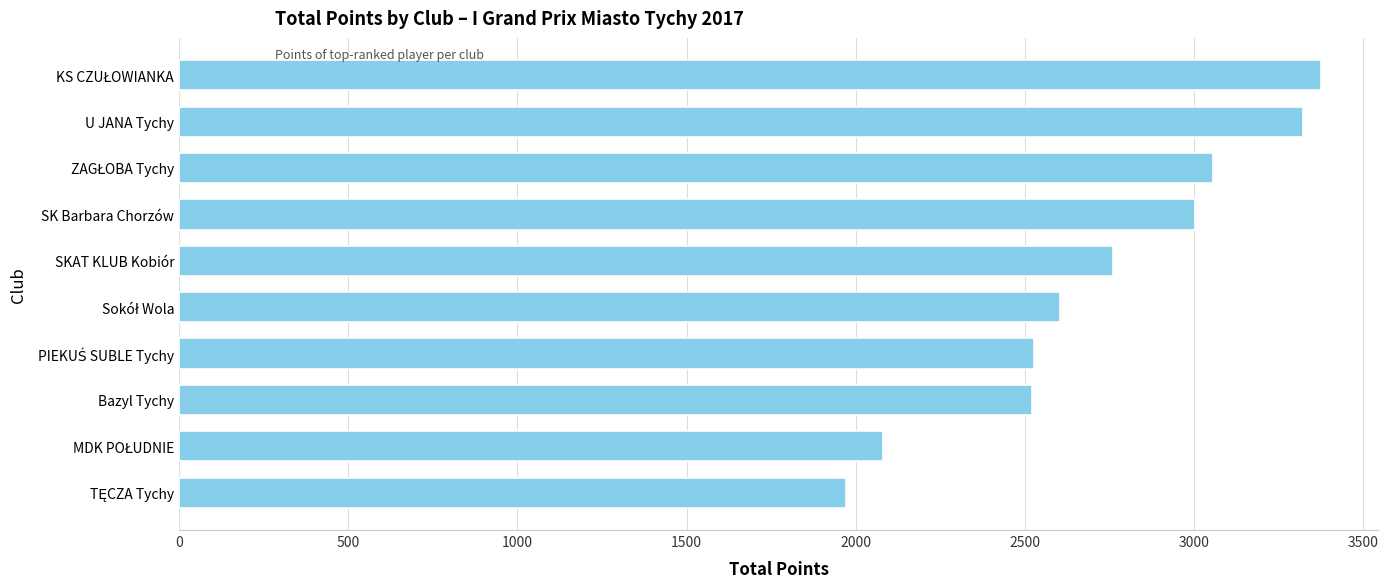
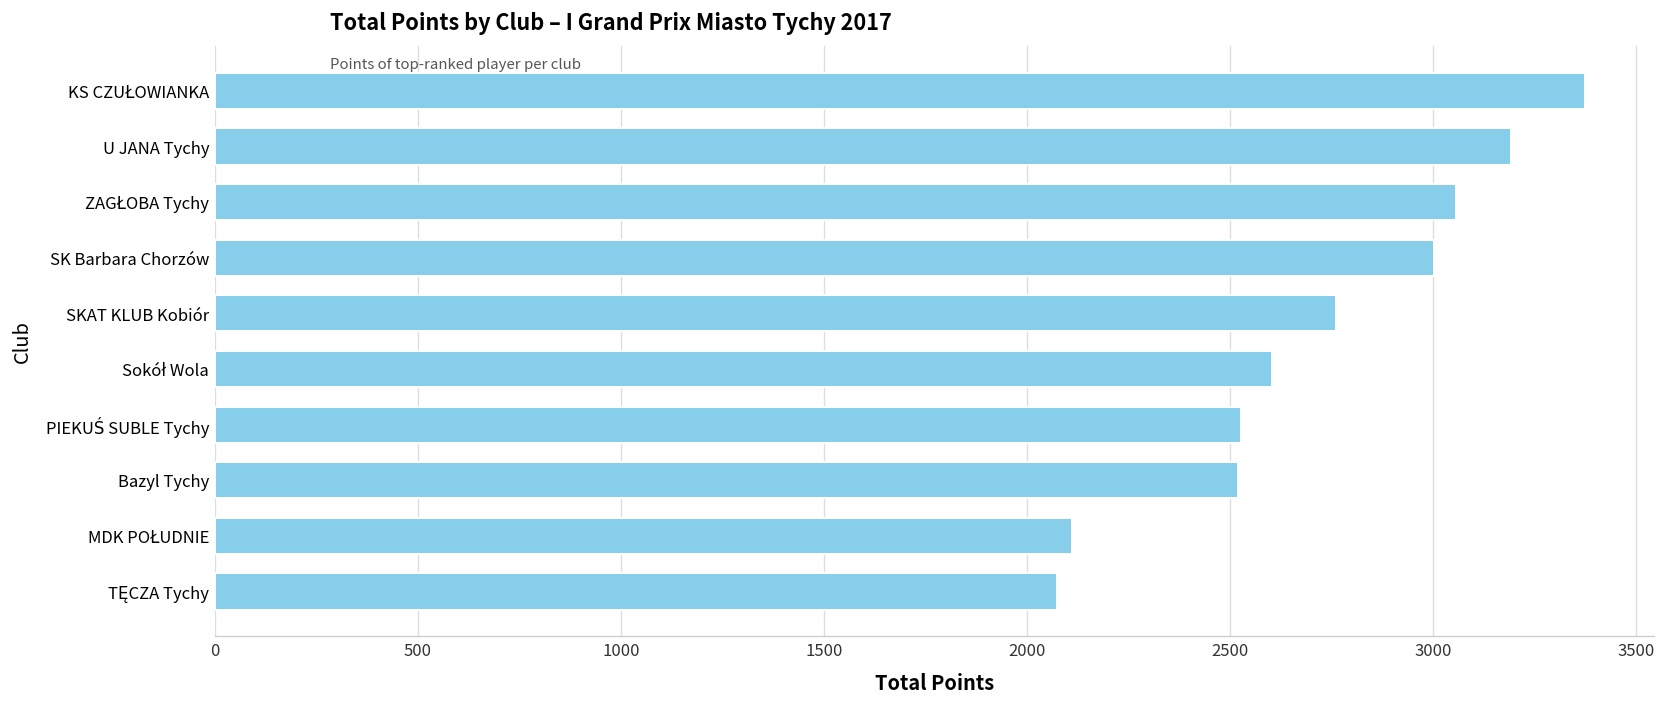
U JANA Tychy: 3320 -> 3190
MDK POŁUDNIE: 2080 -> 2110
TĘCZA Tychy: 1970 -> 2080
